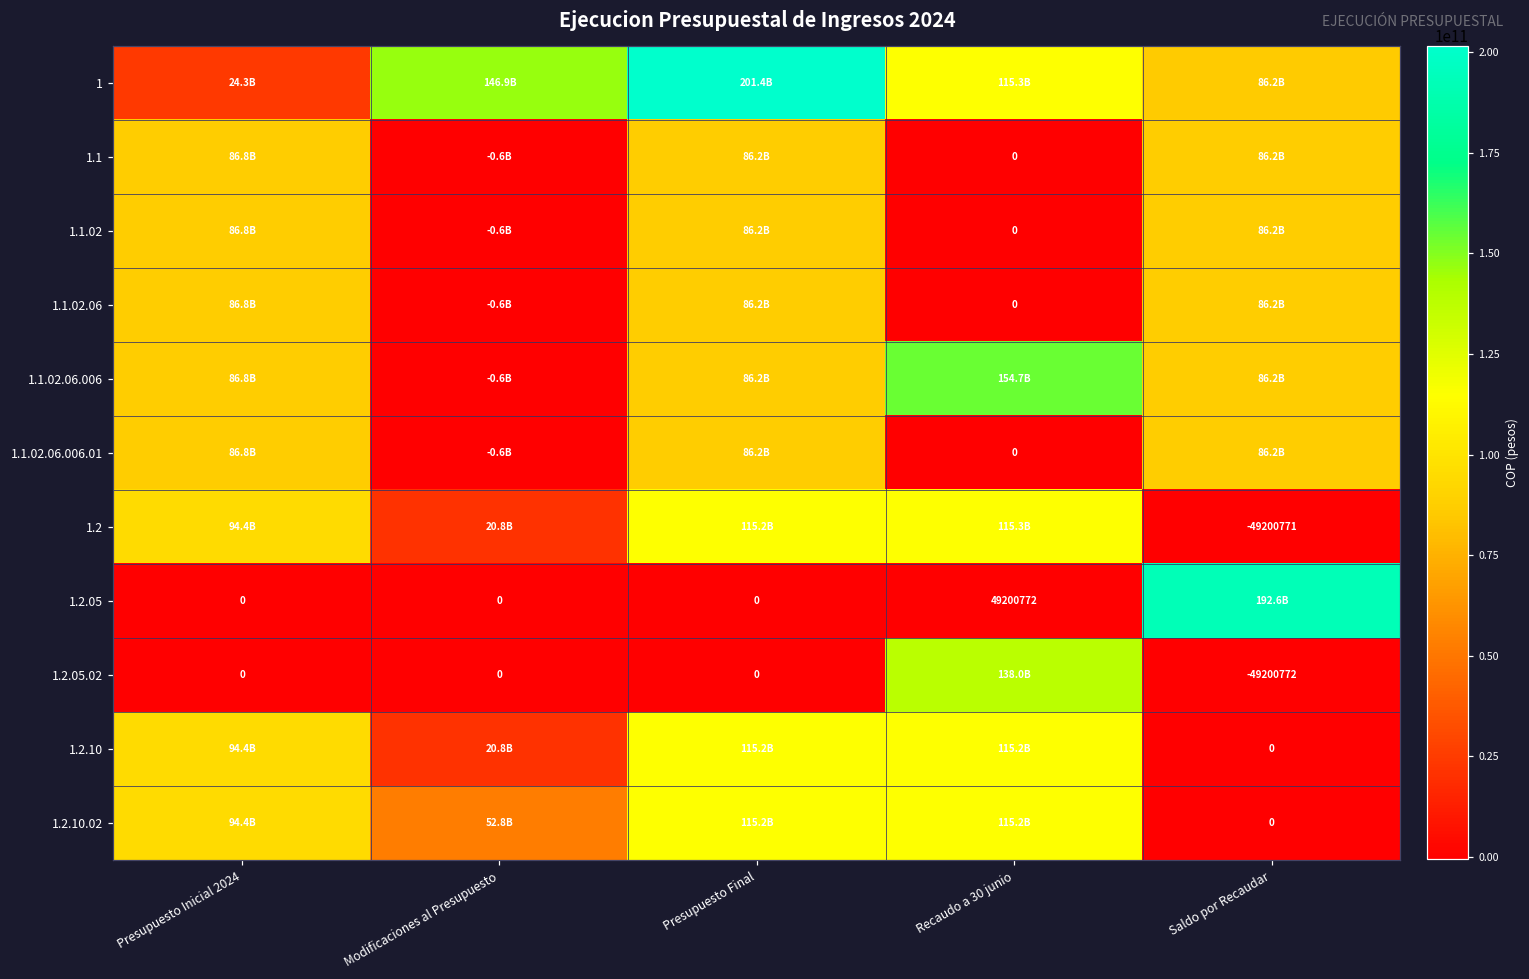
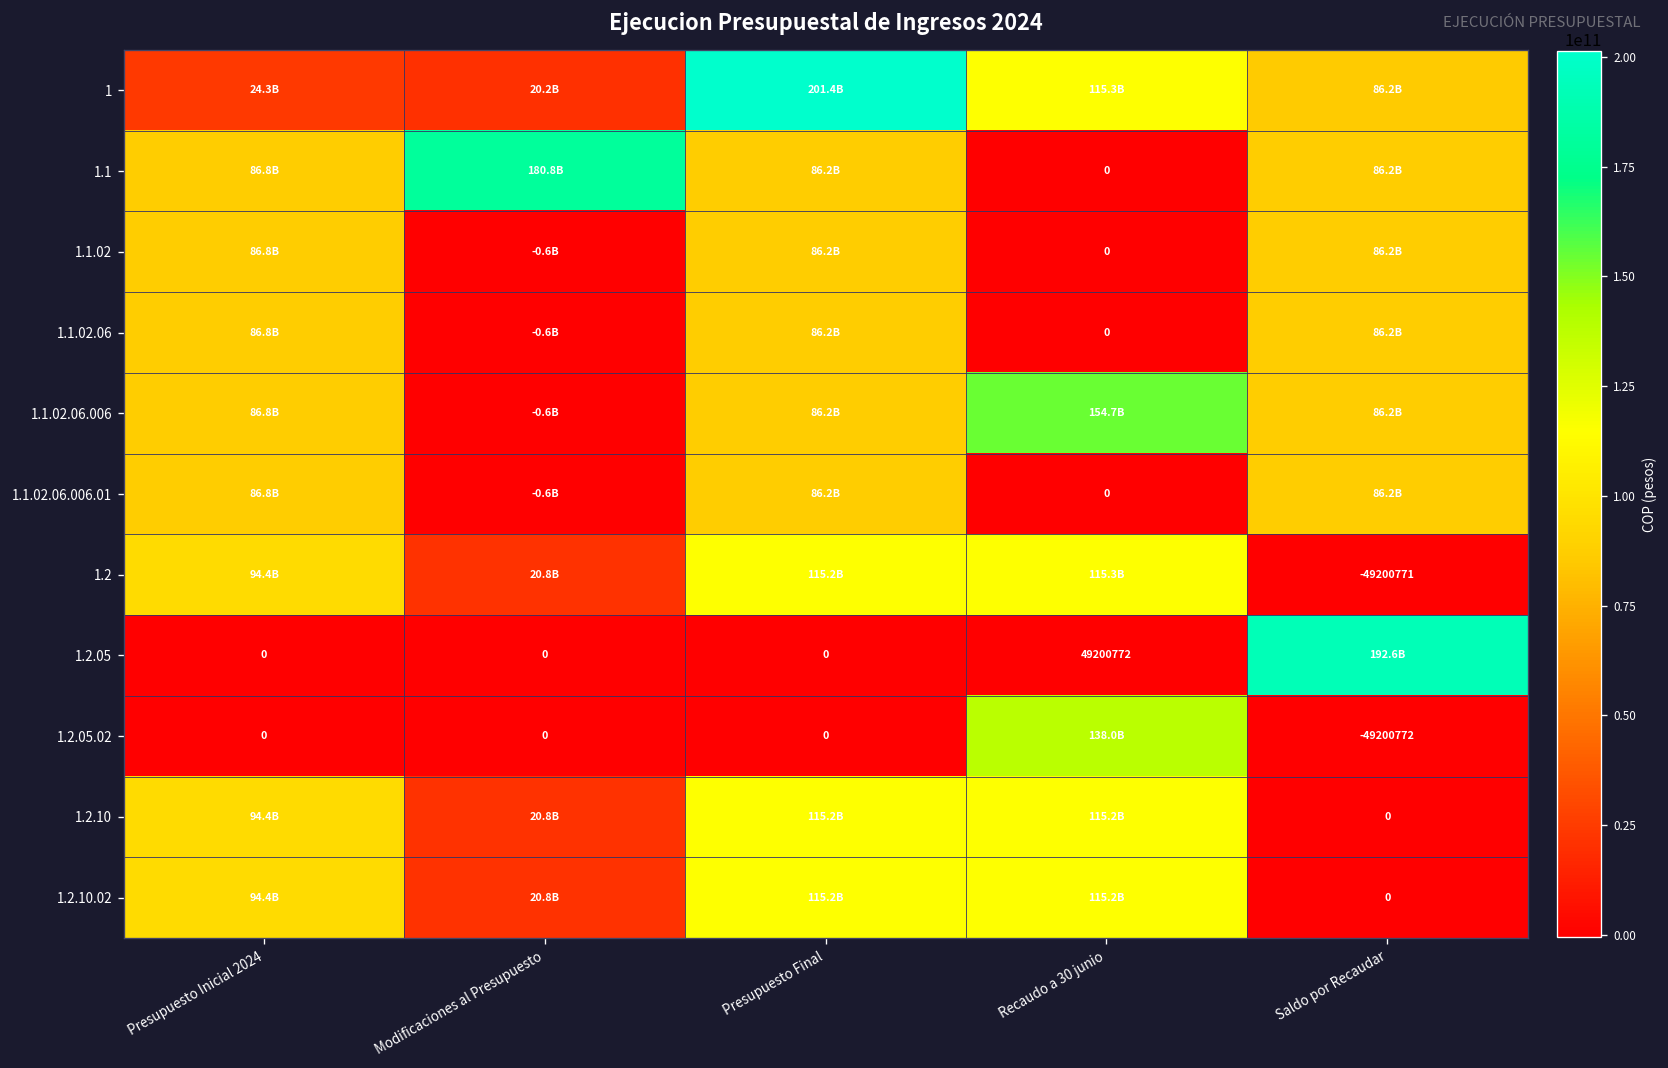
1, Modificaciones al Presupuesto: 146.9B -> 20.2B
1.1, Modificaciones al Presupuesto: -0.6B -> 180.8B
1.2.10.02, Modificaciones al Presupuesto: 52.8B -> 20.8B
